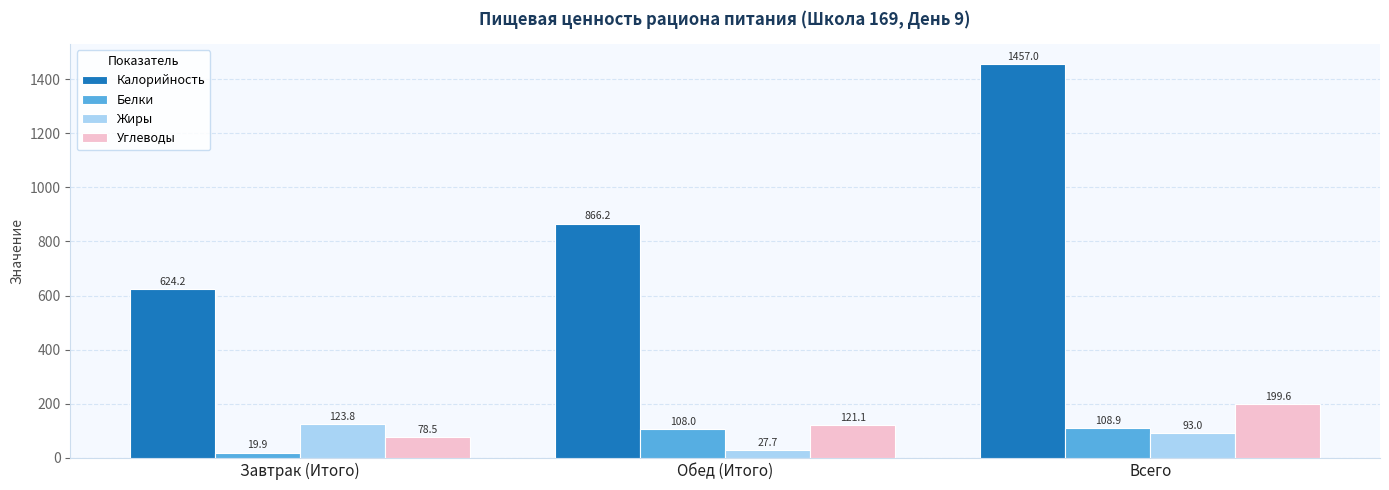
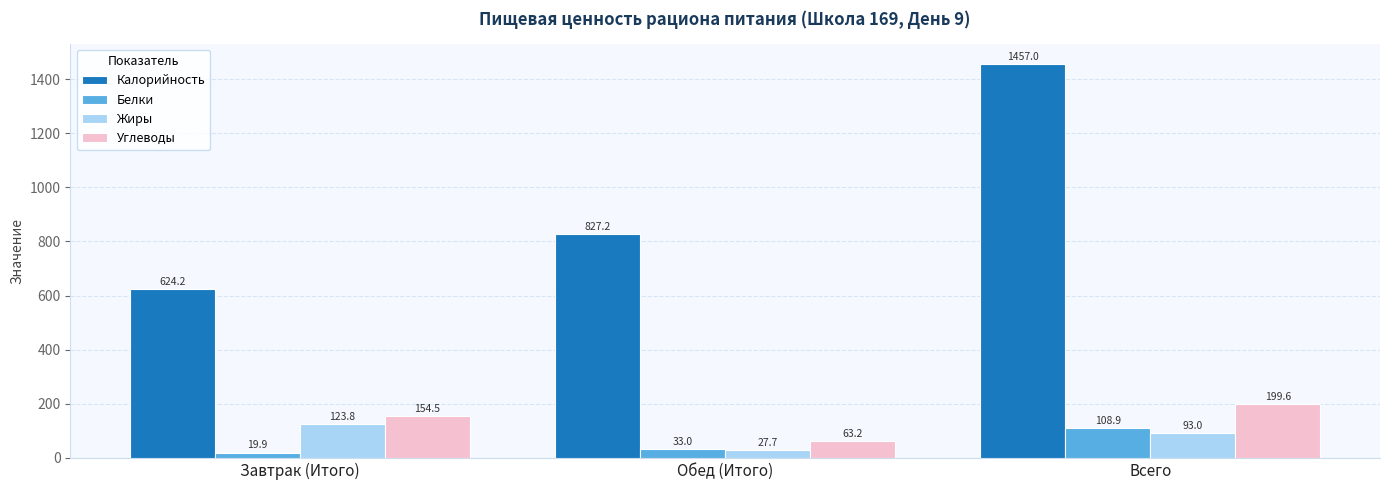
Углеводы, Завтрак (Итого): 78.5 -> 154.5
Калорийность, Обед (Итого): 866.2 -> 827.2
Белки, Обед (Итого): 108.0 -> 33.0
Углеводы, Обед (Итого): 121.1 -> 63.2
